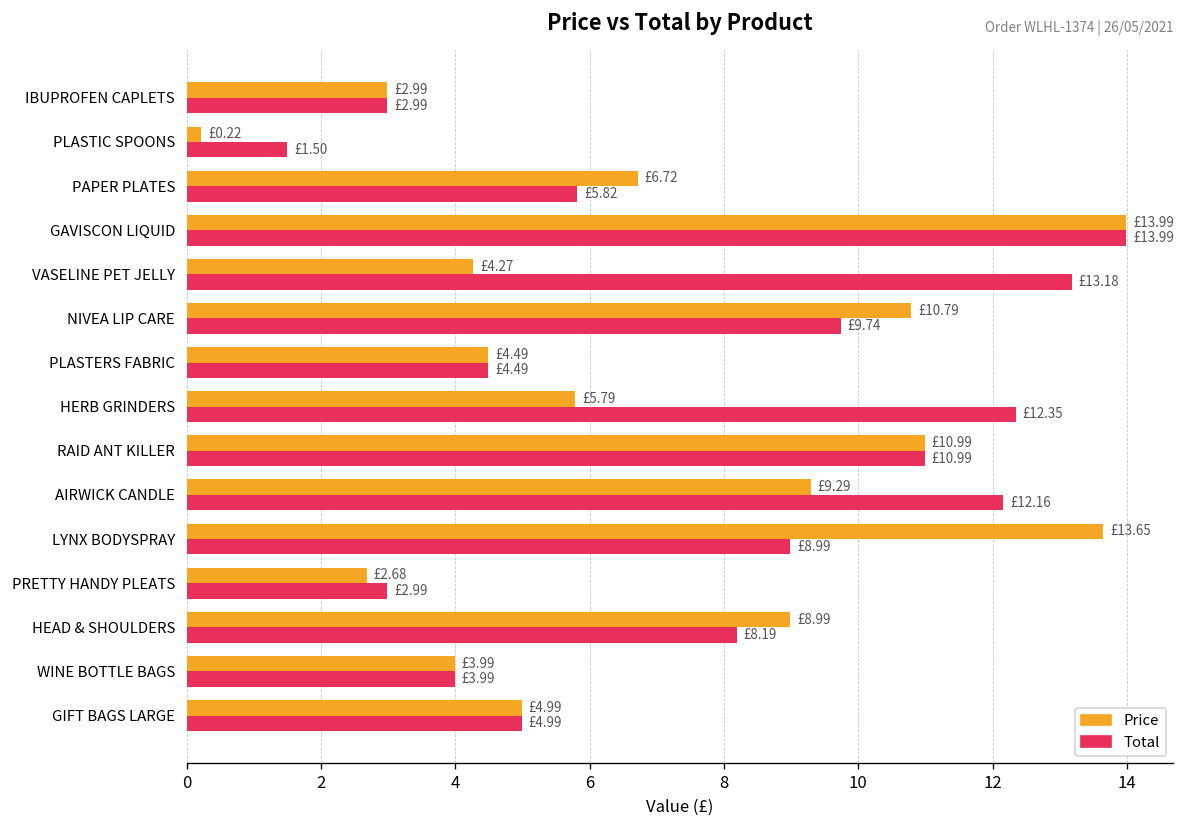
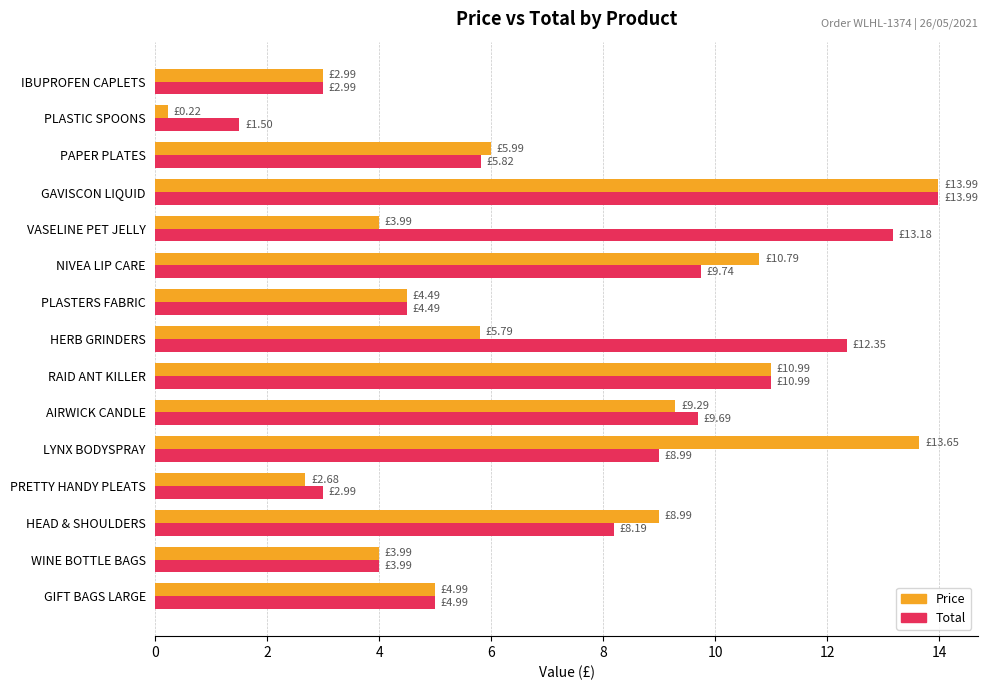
Price, PAPER PLATES: £6.72 -> £5.99
Price, VASELINE PET JELLY: £4.27 -> £3.99
Total, AIRWICK CANDLE: £12.16 -> £9.69
